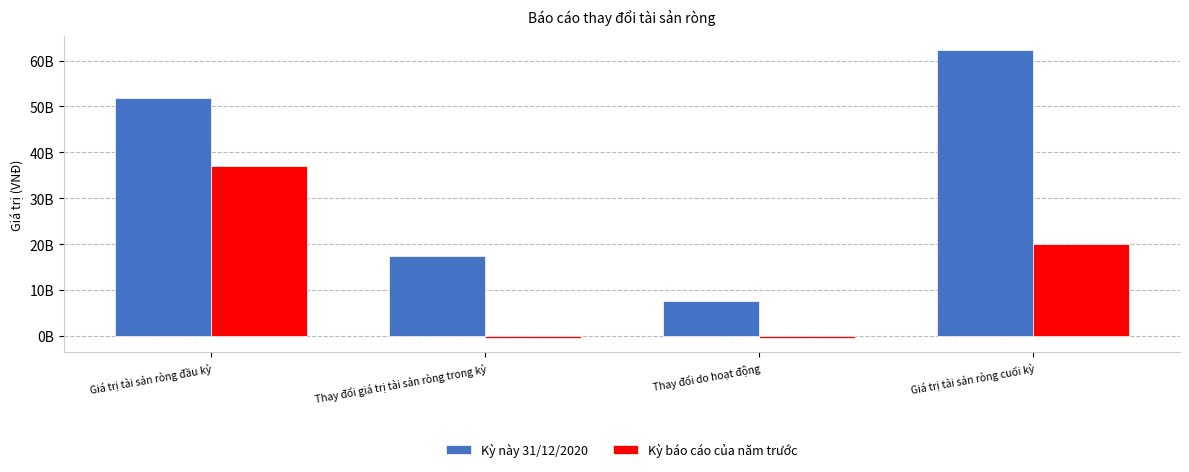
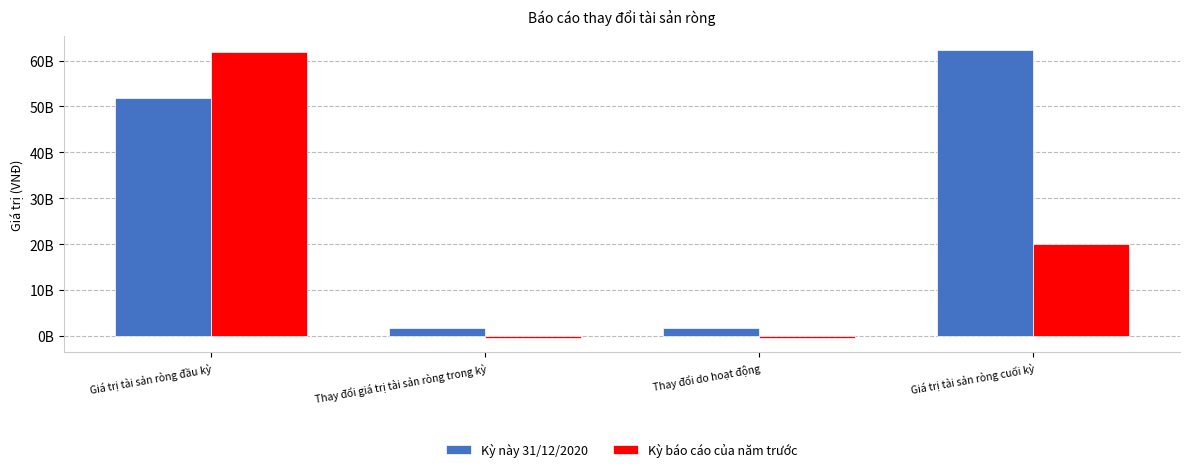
Kỳ báo cáo của năm trước, Giá trị tài sản ròng đầu kỳ: 37000000000 -> 62000000000
Kỳ này 31/12/2020, Thay đổi giá trị tài sản ròng trong kỳ: 17000000000 -> 2000000000
Kỳ này 31/12/2020, Thay đổi do hoạt động: 8000000000 -> 2000000000
